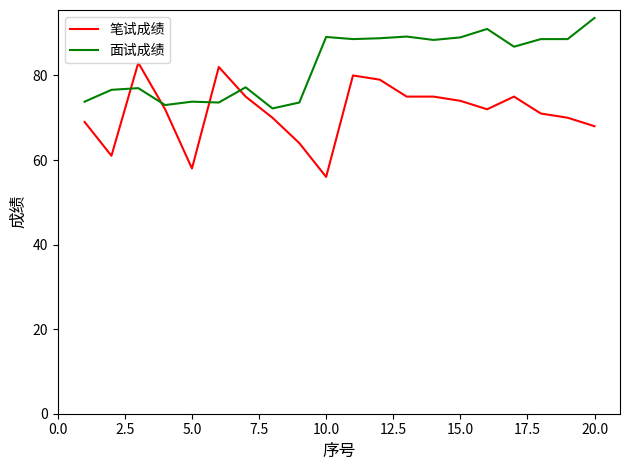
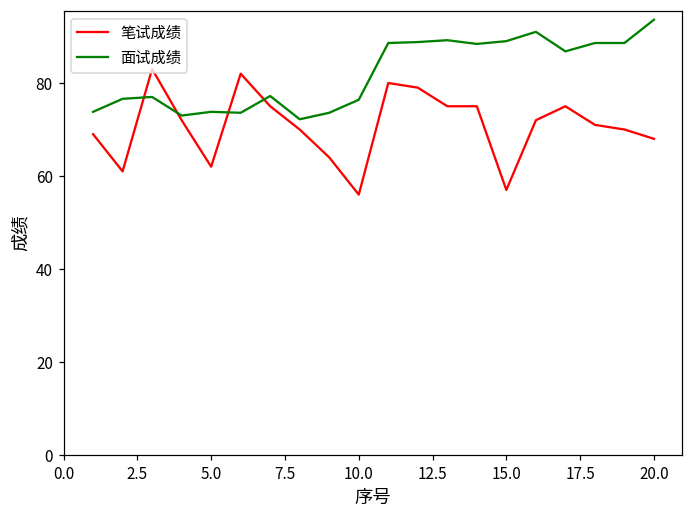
笔试成绩, 5.0: 58 -> 62
面试成绩, 10.0: 89 -> 76
笔试成绩, 15.0: 74 -> 57
